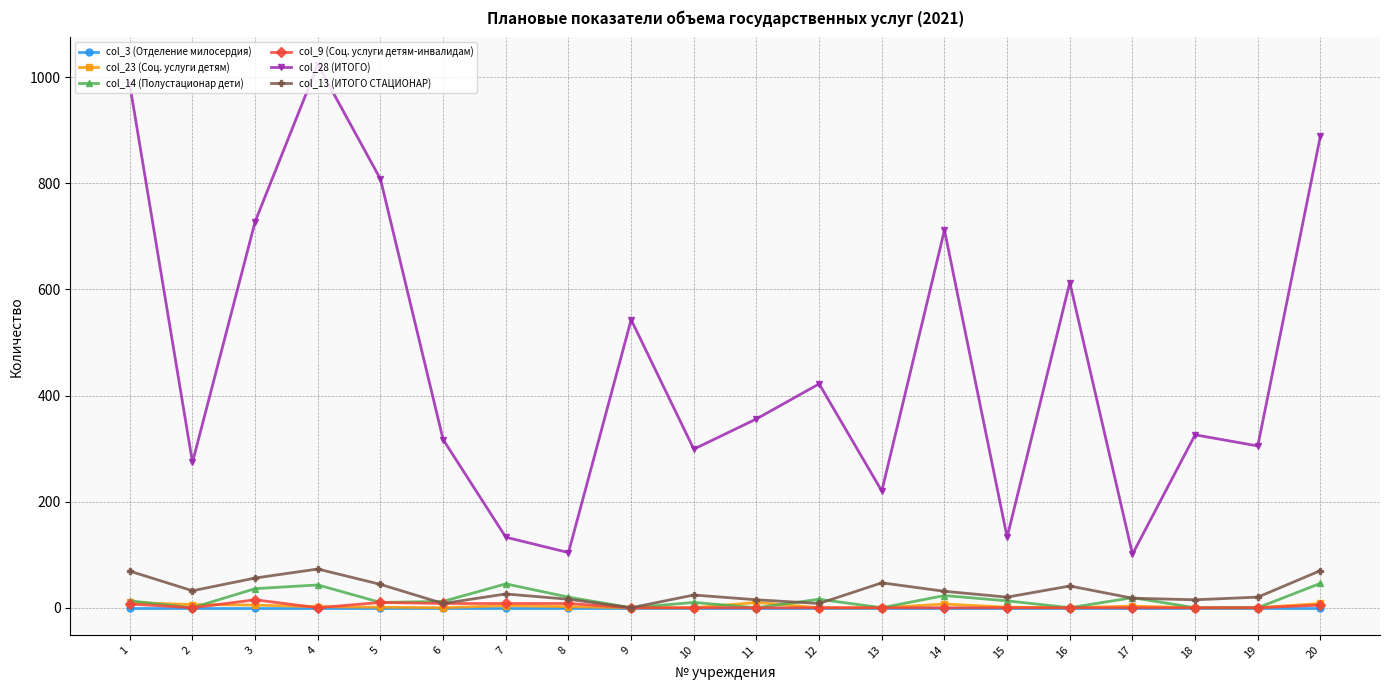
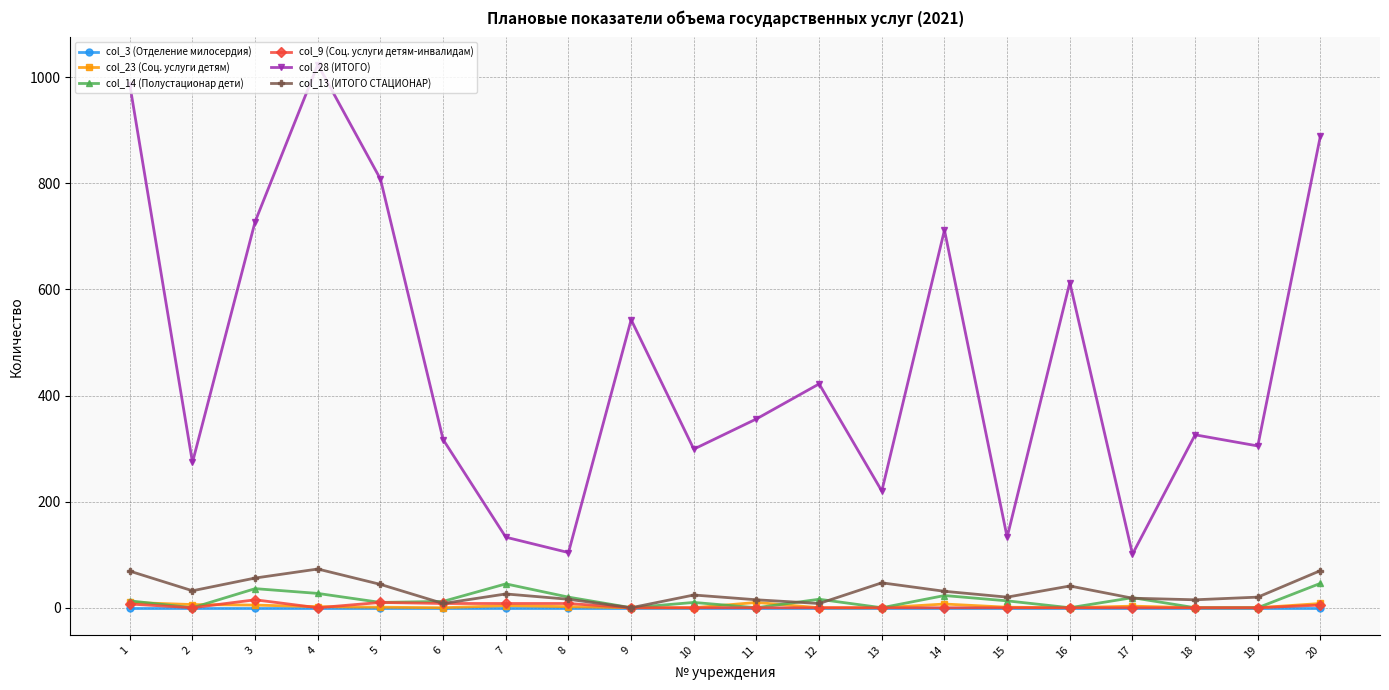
col_14 (Полустационар дети), 4: 40 -> 30
